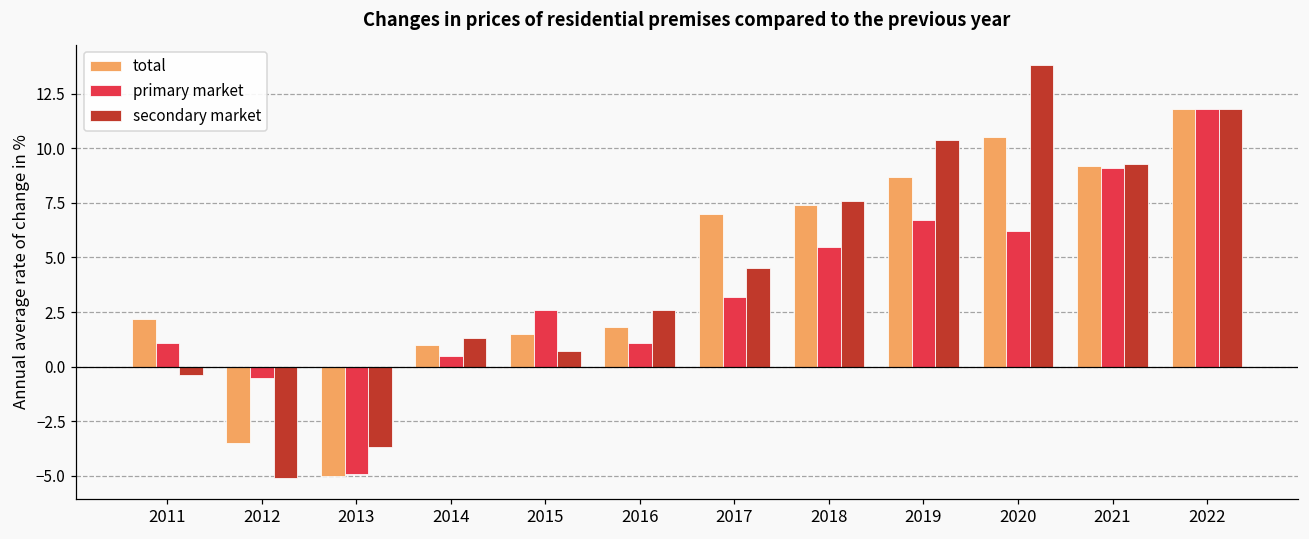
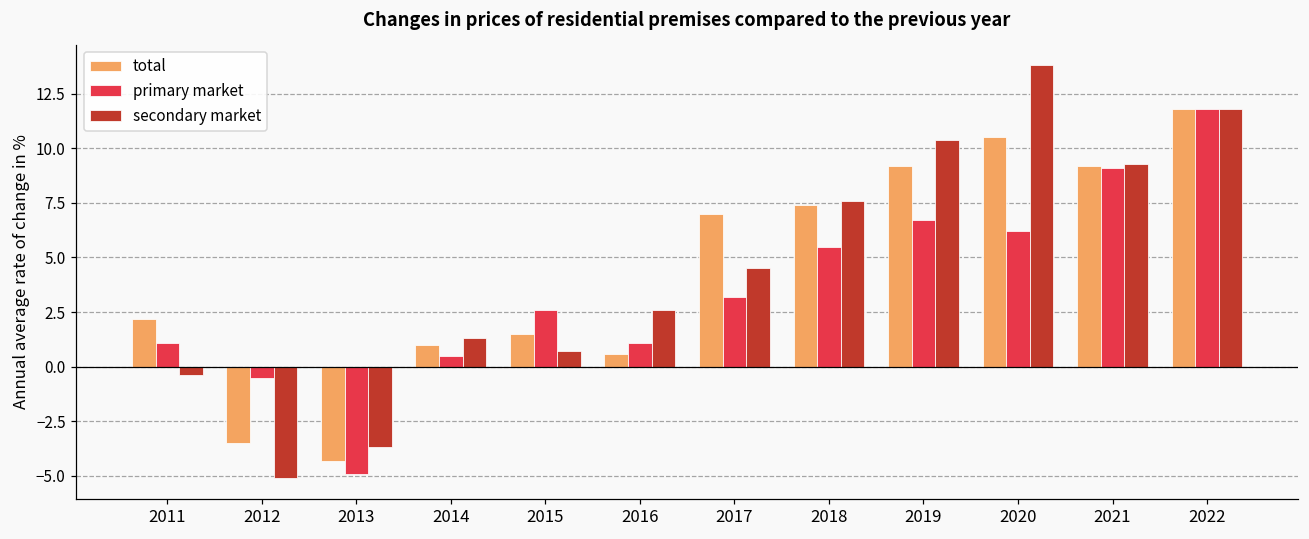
total, 2013: -5.0 -> -4.3
total, 2016: 1.8 -> 0.6
total, 2019: 8.7 -> 9.2
